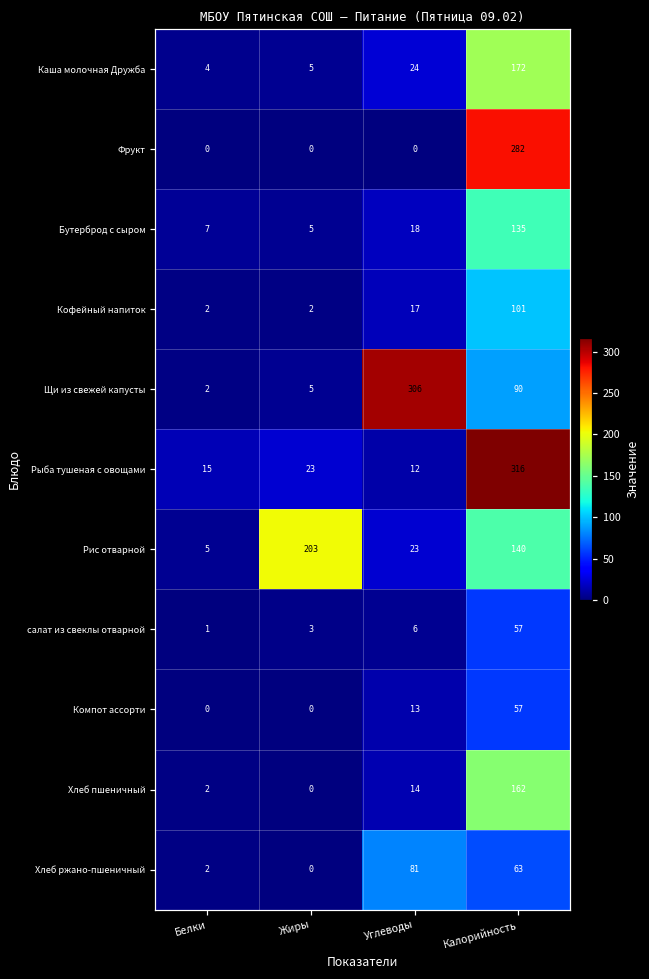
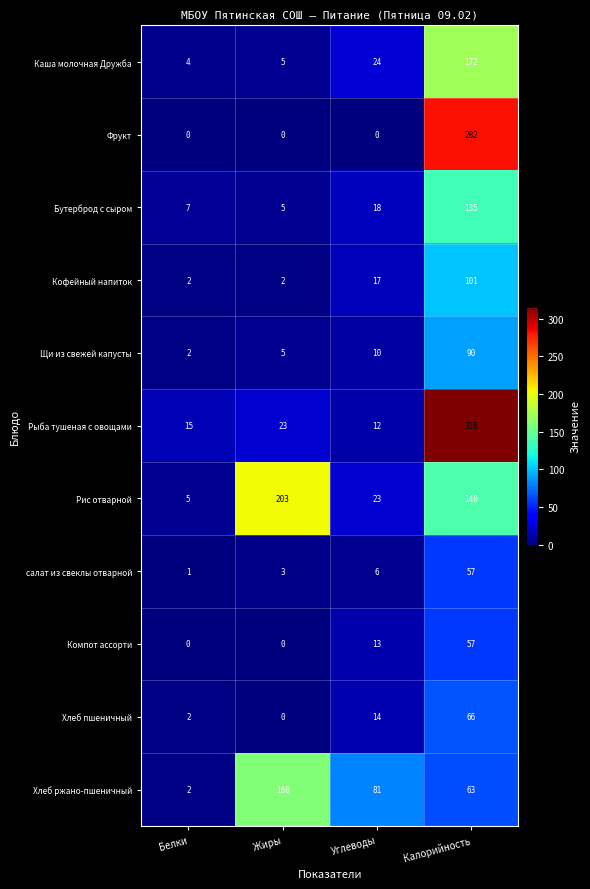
Щи из свежей капусты, Углеводы: 306 -> 10
Хлеб пшеничный, Калорийность: 162 -> 66
Хлеб ржано-пшеничный, Жиры: 0 -> 160
